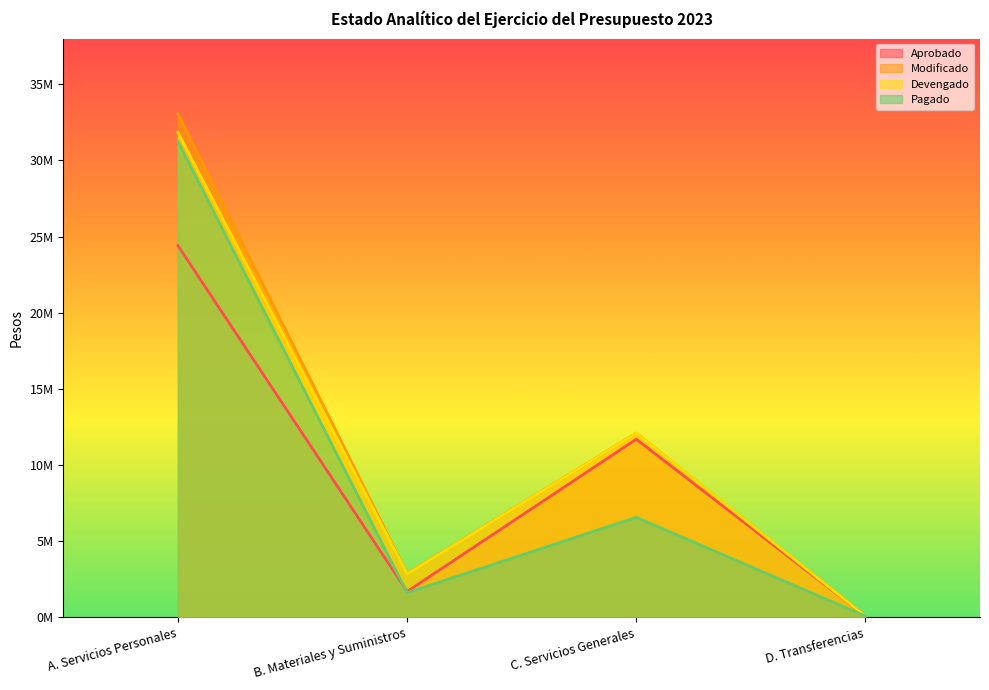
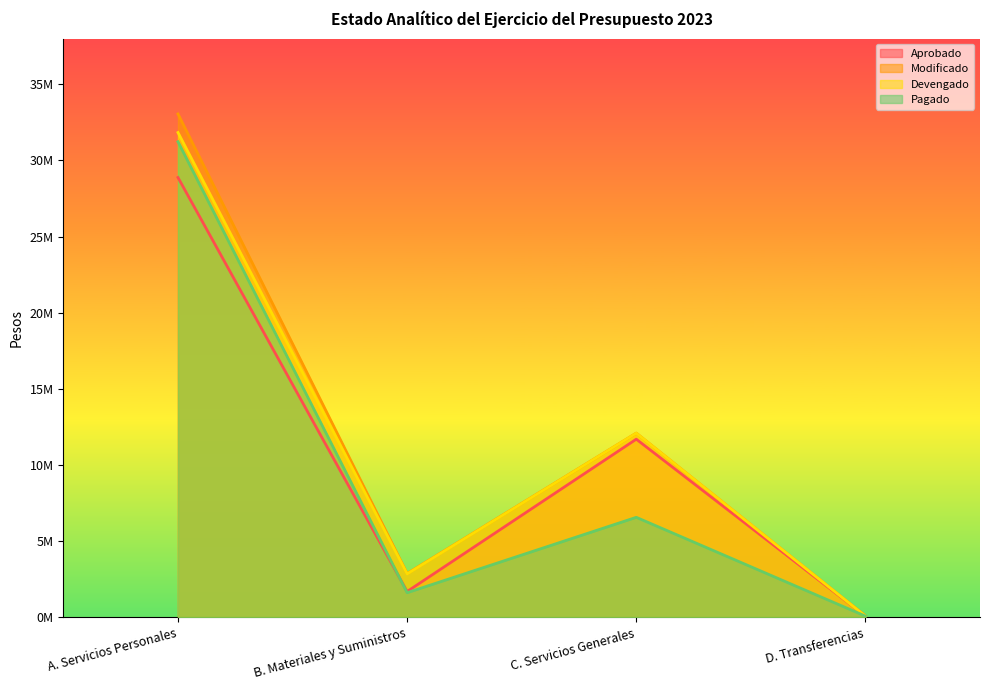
Aprobado, A. Servicios Personales: 24400000 -> 28900000
